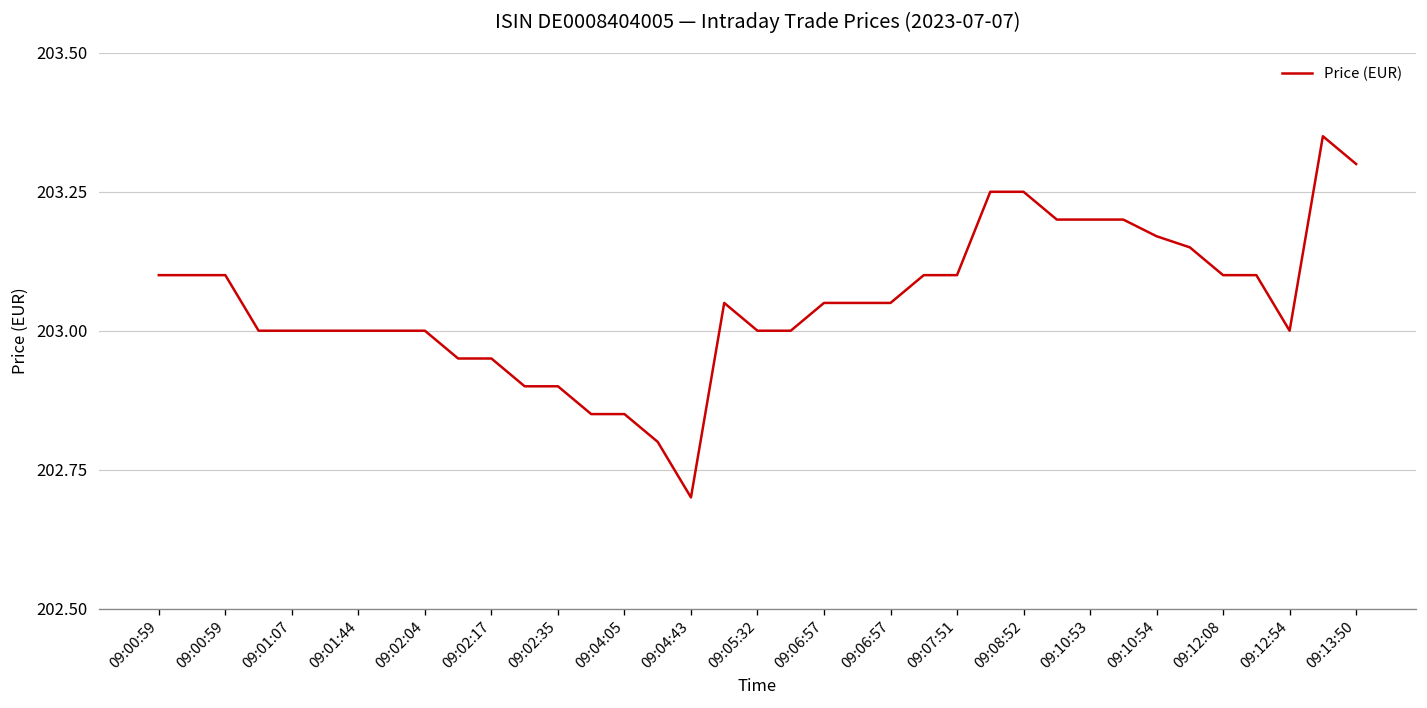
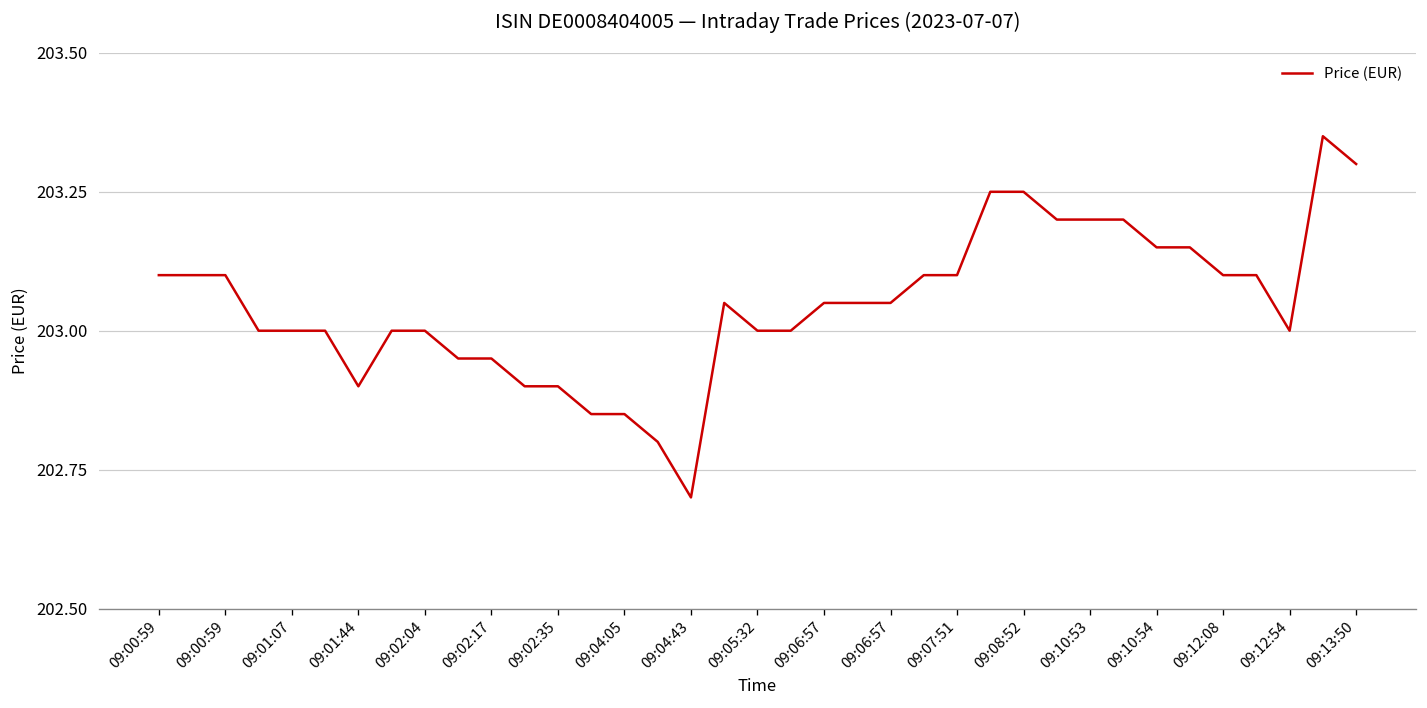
09:01:44: 203.0 -> 202.9
09:10:54: 203.17 -> 203.15
